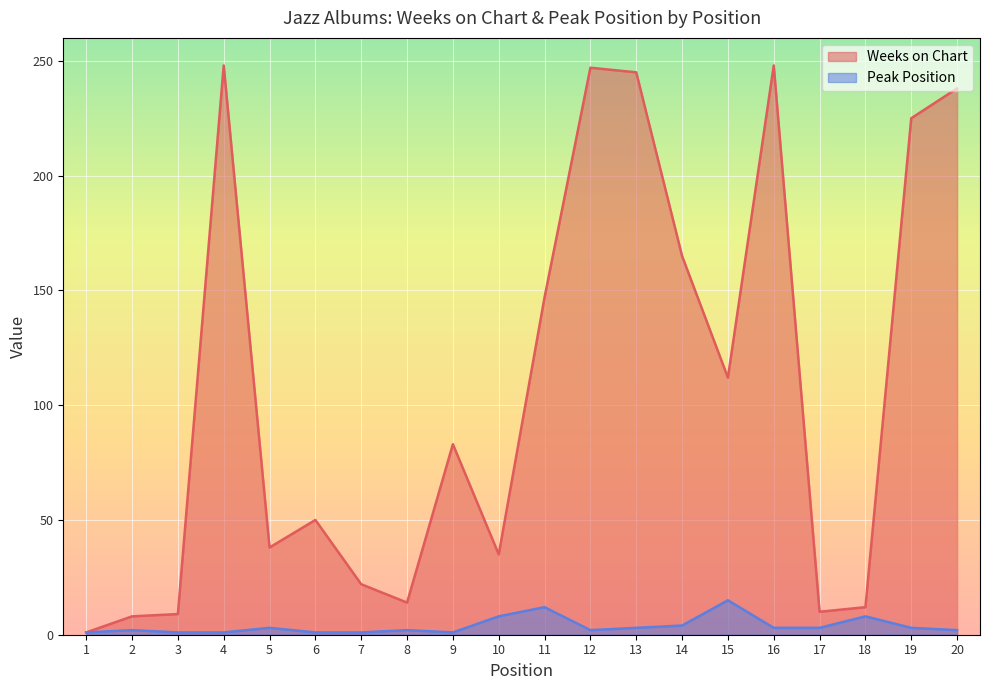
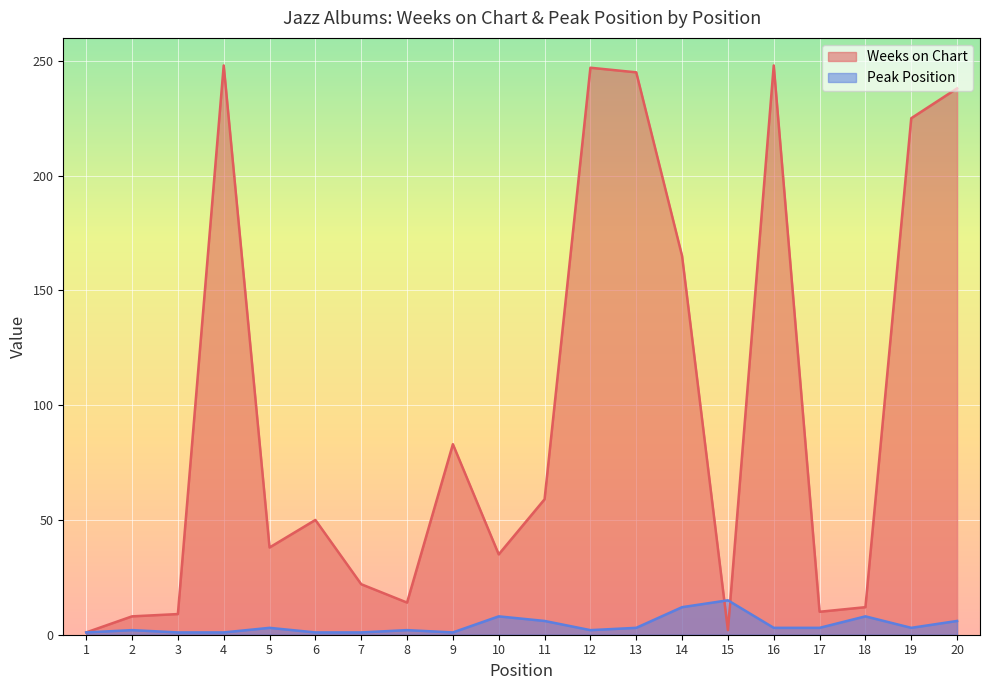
Weeks on Chart, 11: 147 -> 59
Peak Position, 11: 12 -> 6
Peak Position, 14: 4 -> 12
Weeks on Chart, 15: 112 -> 2
Peak Position, 20: 2 -> 6
